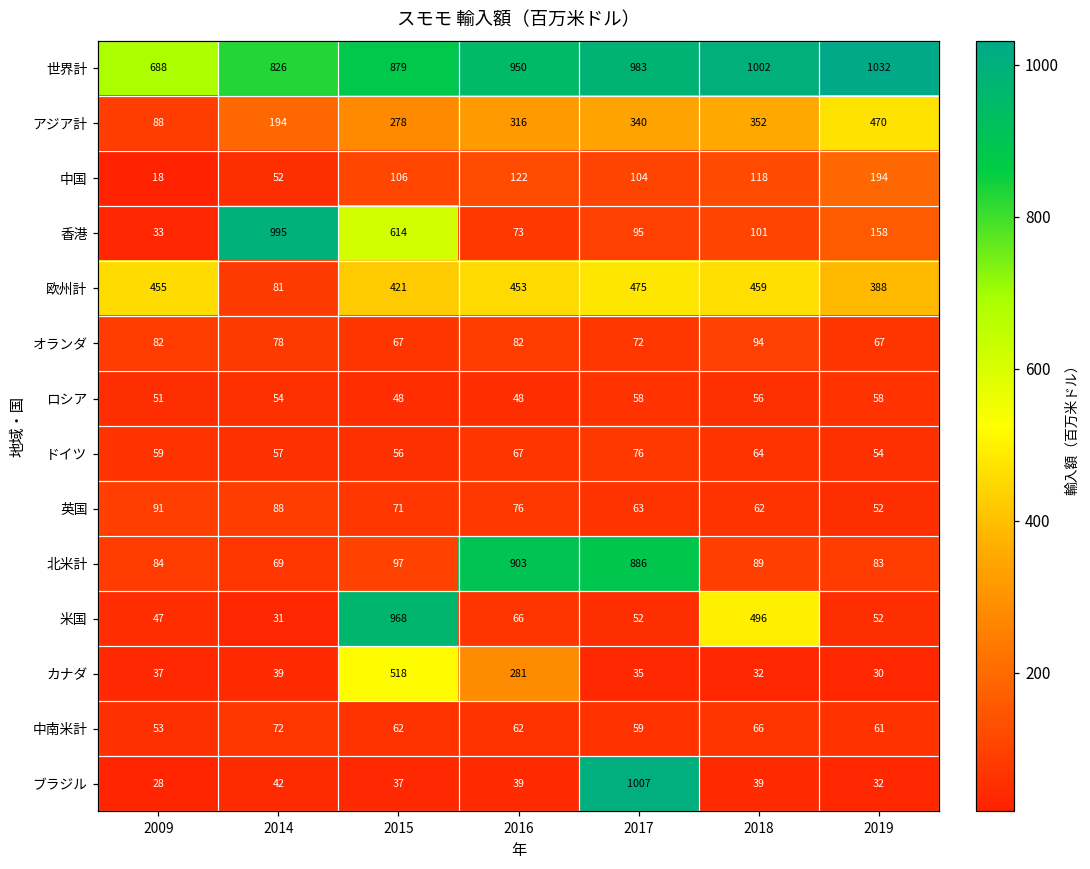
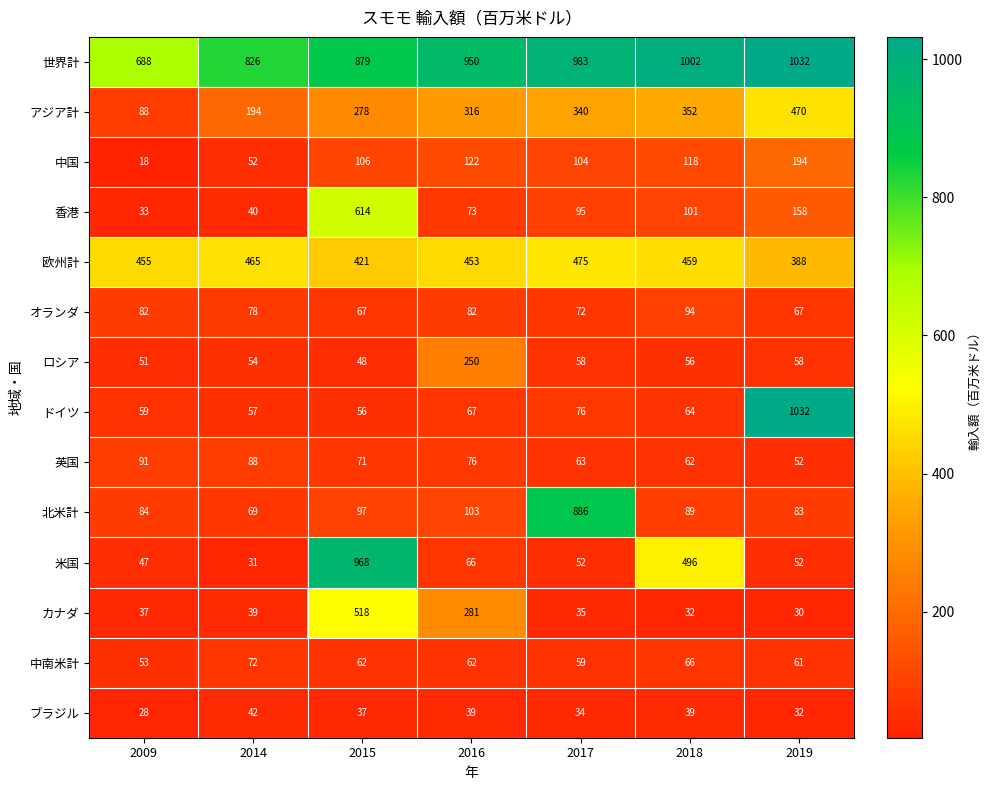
香港, 2014: 995 -> 40
欧州計, 2014: 81 -> 465
ロシア, 2016: 48 -> 250
ドイツ, 2019: 54 -> 1032
北米計, 2016: 903 -> 103
ブラジル, 2017: 1007 -> 34
